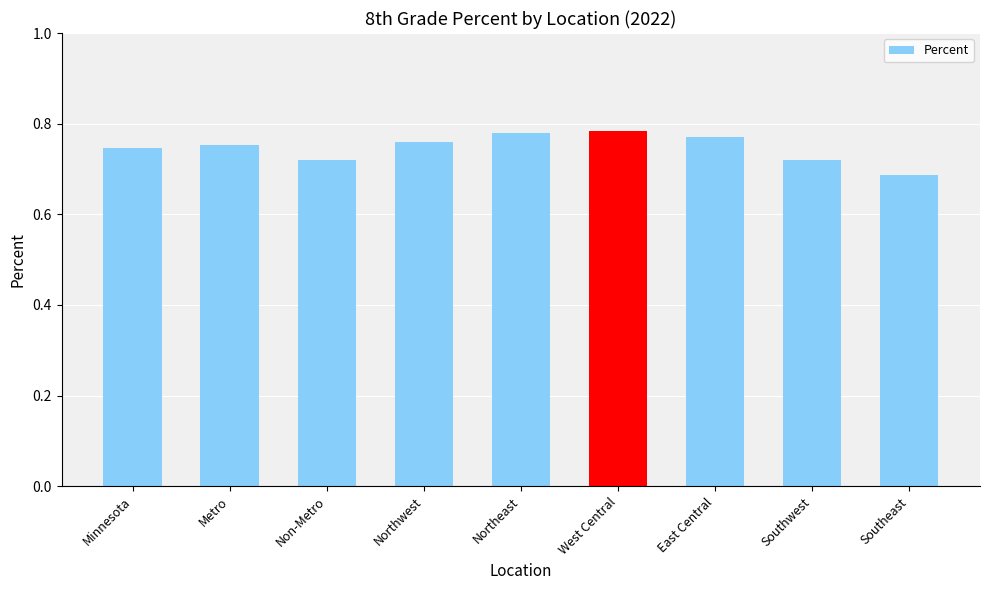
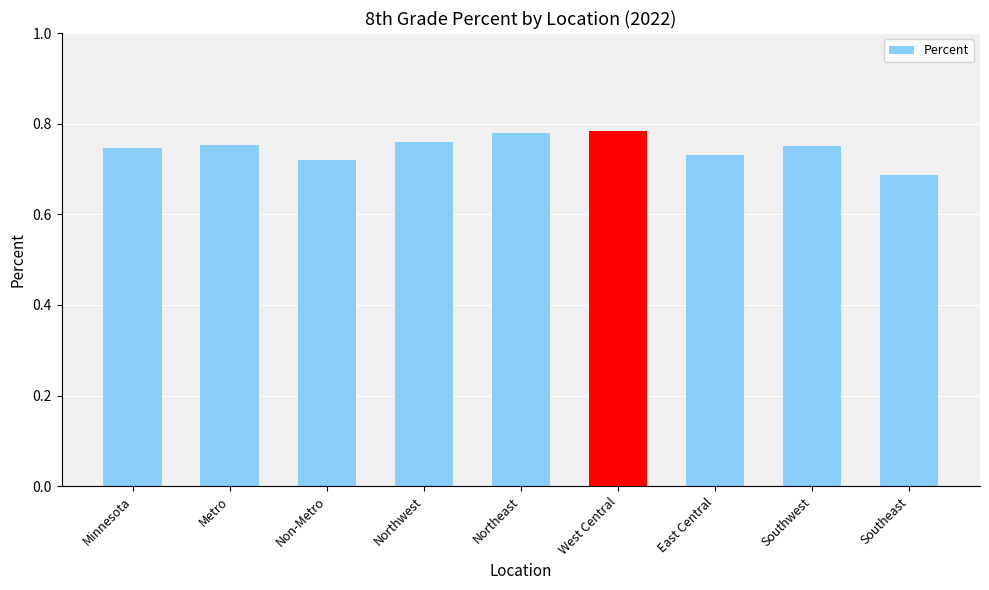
East Central: 0.77 -> 0.73
Southwest: 0.72 -> 0.75
